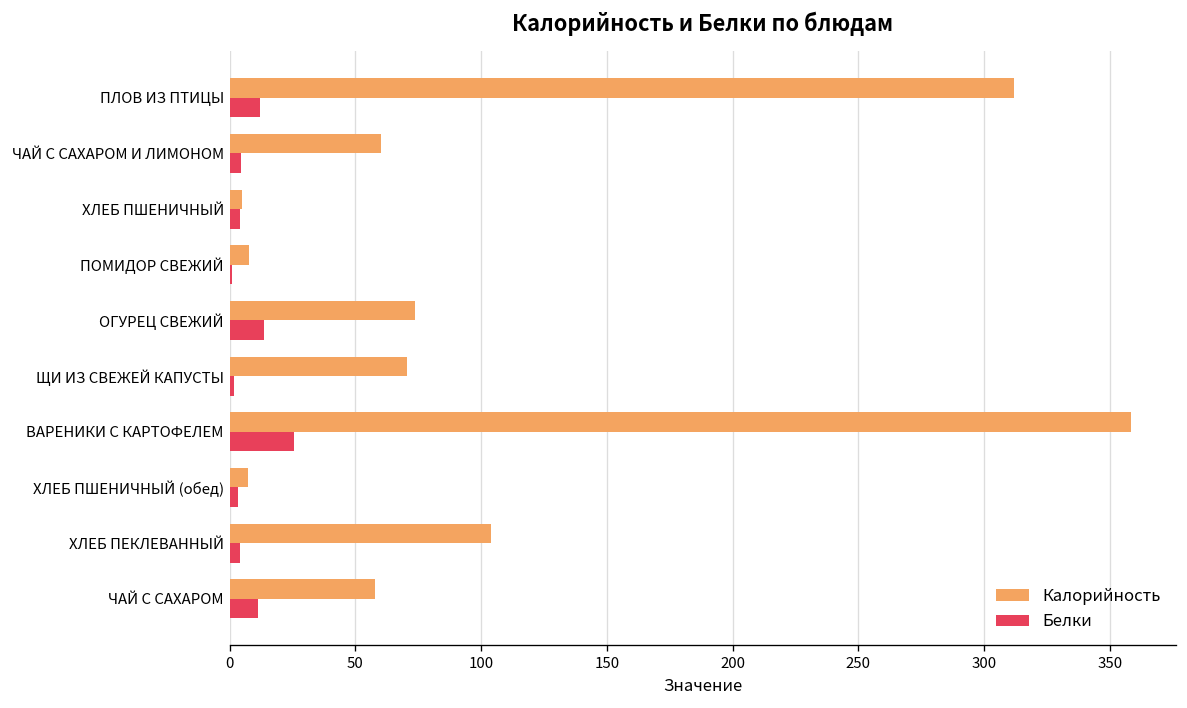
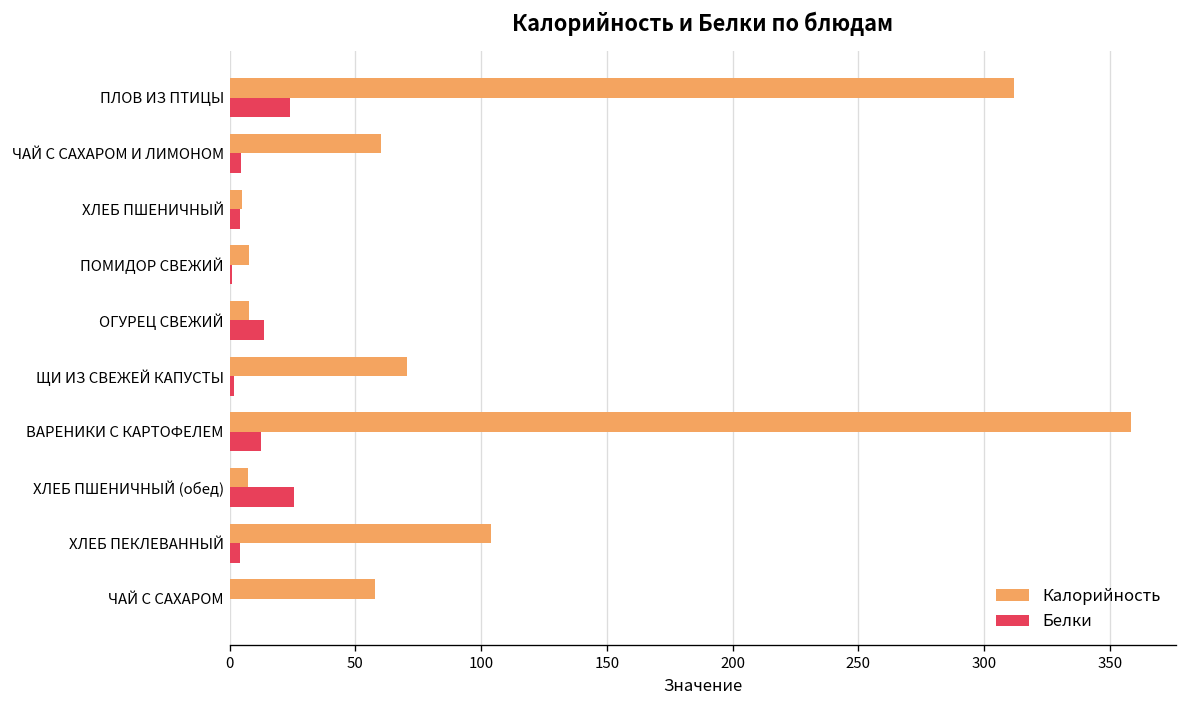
Белки, ПЛОВ ИЗ ПТИЦЫ: 12 -> 24
Калорийность, ОГУРЕЦ СВЕЖИЙ: 74 -> 8
Белки, ВАРЕНИКИ С КАРТОФЕЛЕМ: 25 -> 13
Белки, ХЛЕБ ПШЕНИЧНЫЙ (обед): 3 -> 26
Белки, ЧАЙ С САХАРОМ: 11 -> 0
